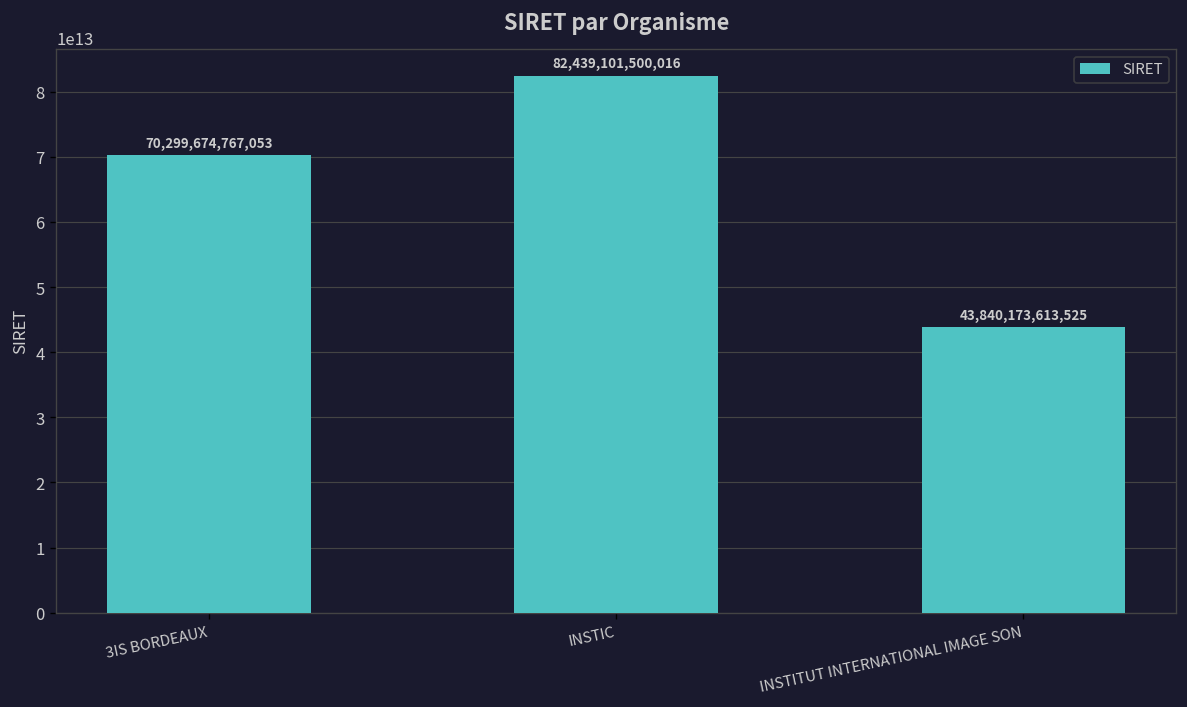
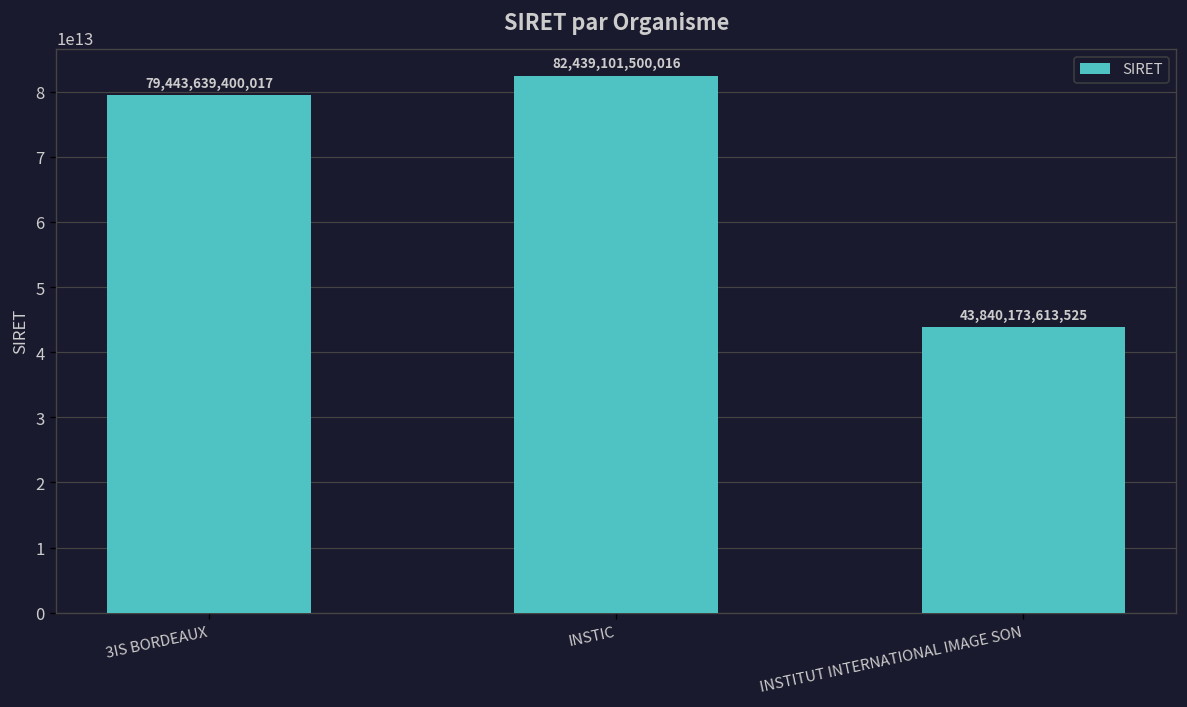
3IS BORDEAUX: 70,299,674,767,053 -> 79,443,639,400,017
